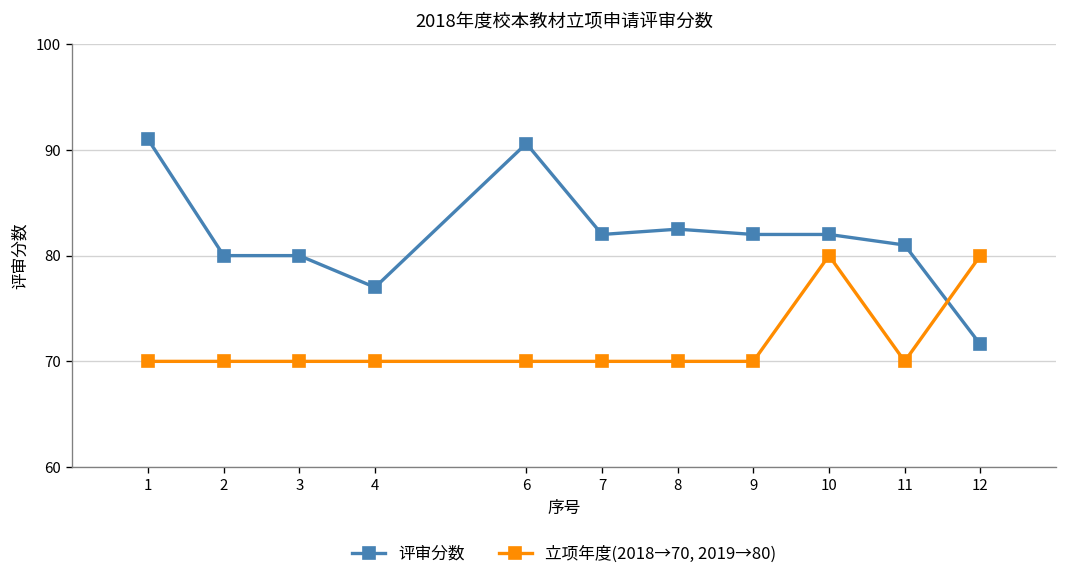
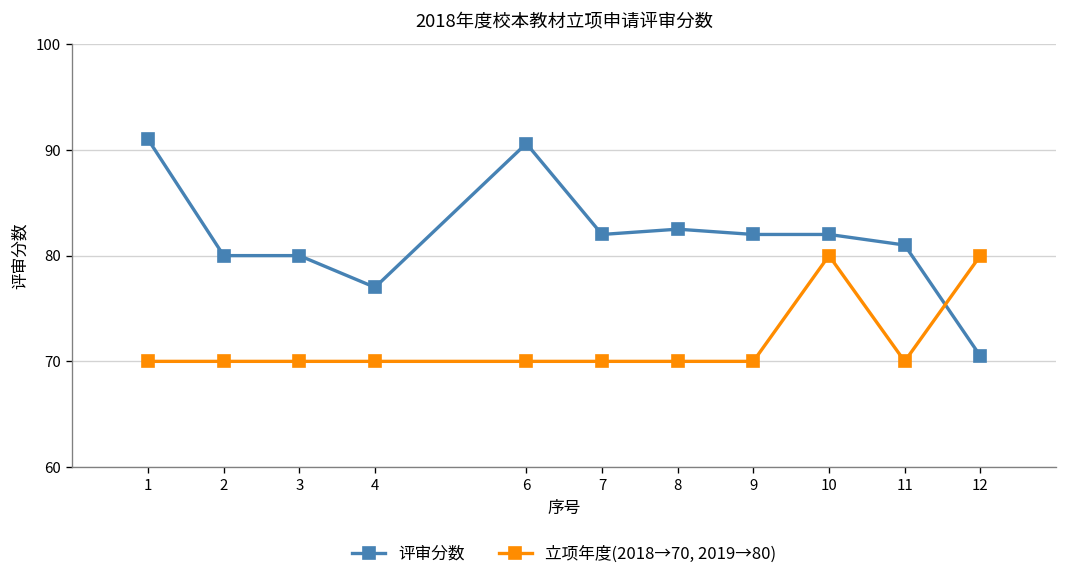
评审分数, 12: 72 -> 71
